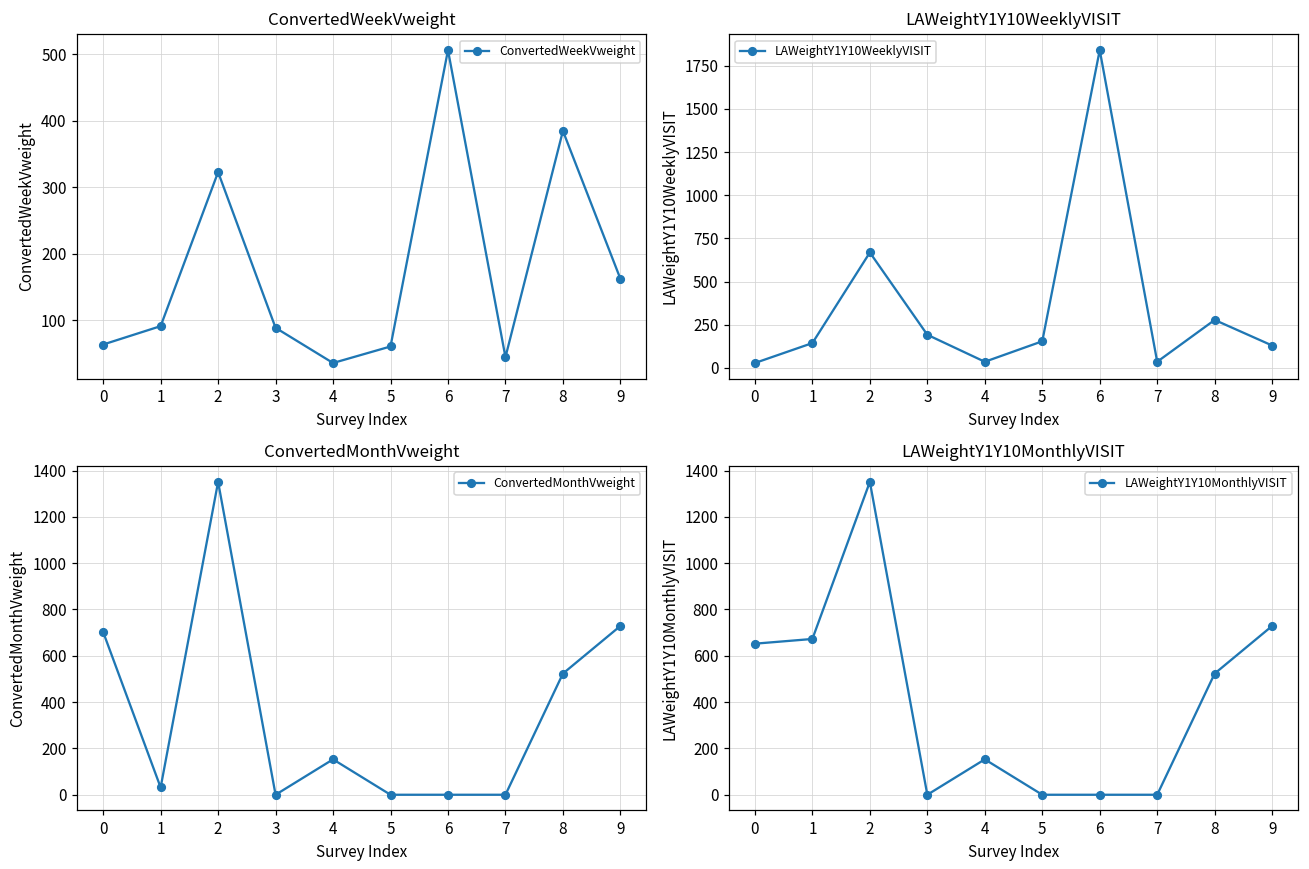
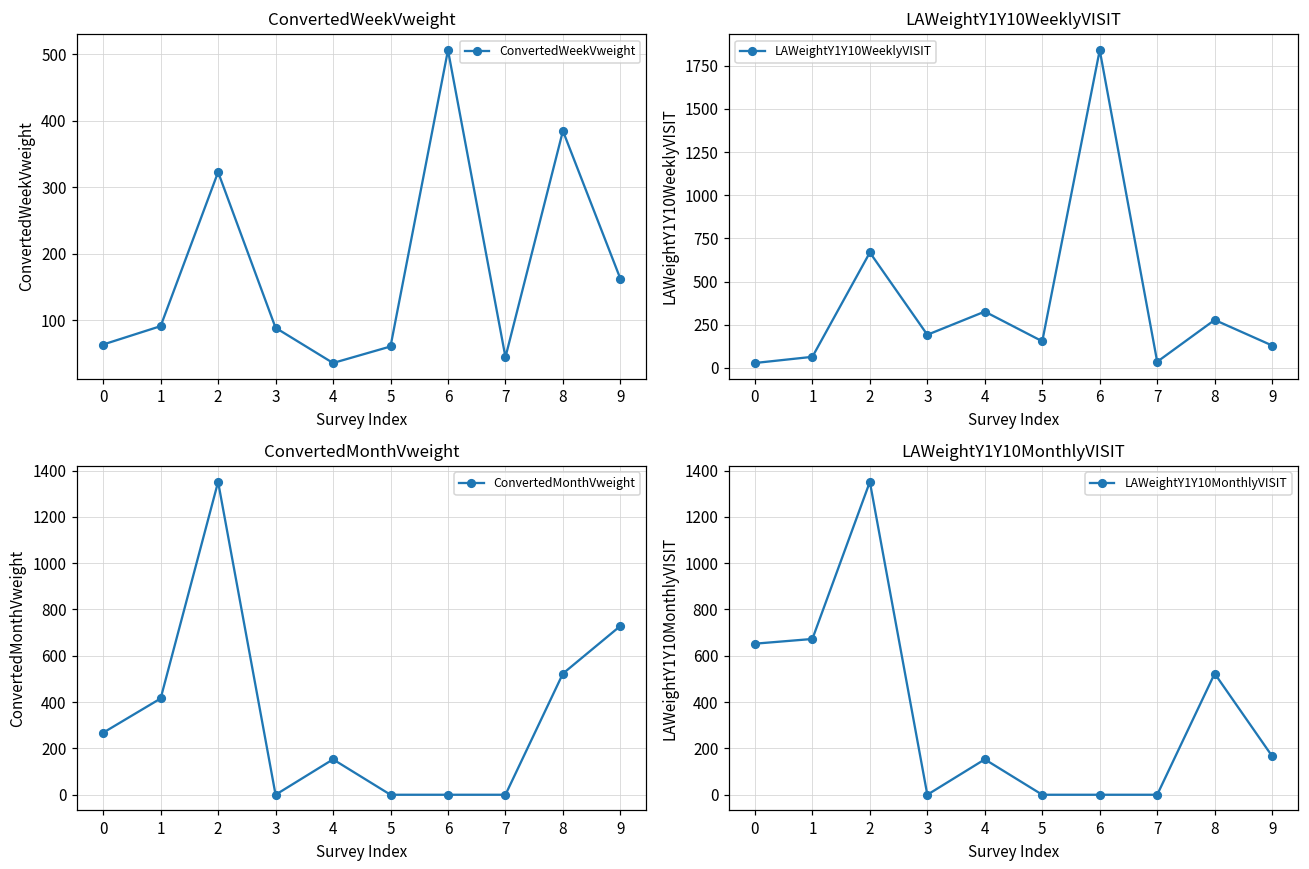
LAWeightY1Y10WeeklyVISIT, 1: 140 -> 60
LAWeightY1Y10WeeklyVISIT, 4: 40 -> 330
ConvertedMonthVweight, 0: 700 -> 270
ConvertedMonthVweight, 1: 30 -> 420
LAWeightY1Y10MonthlyVISIT, 9: 730 -> 170
